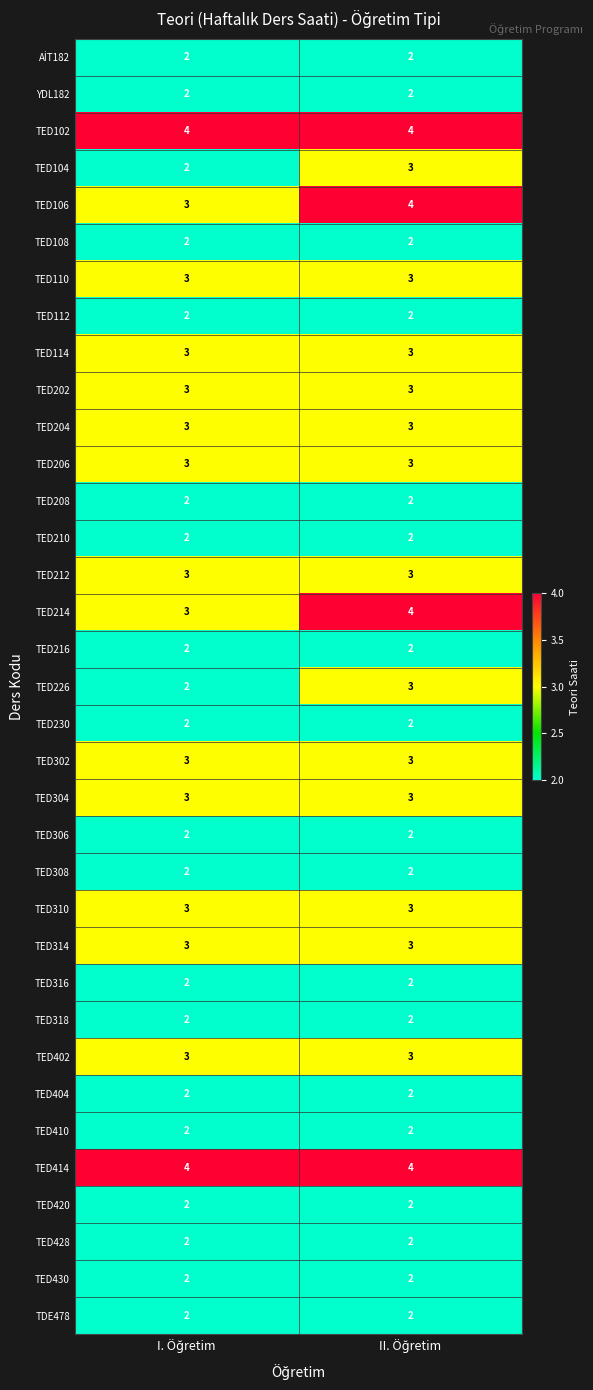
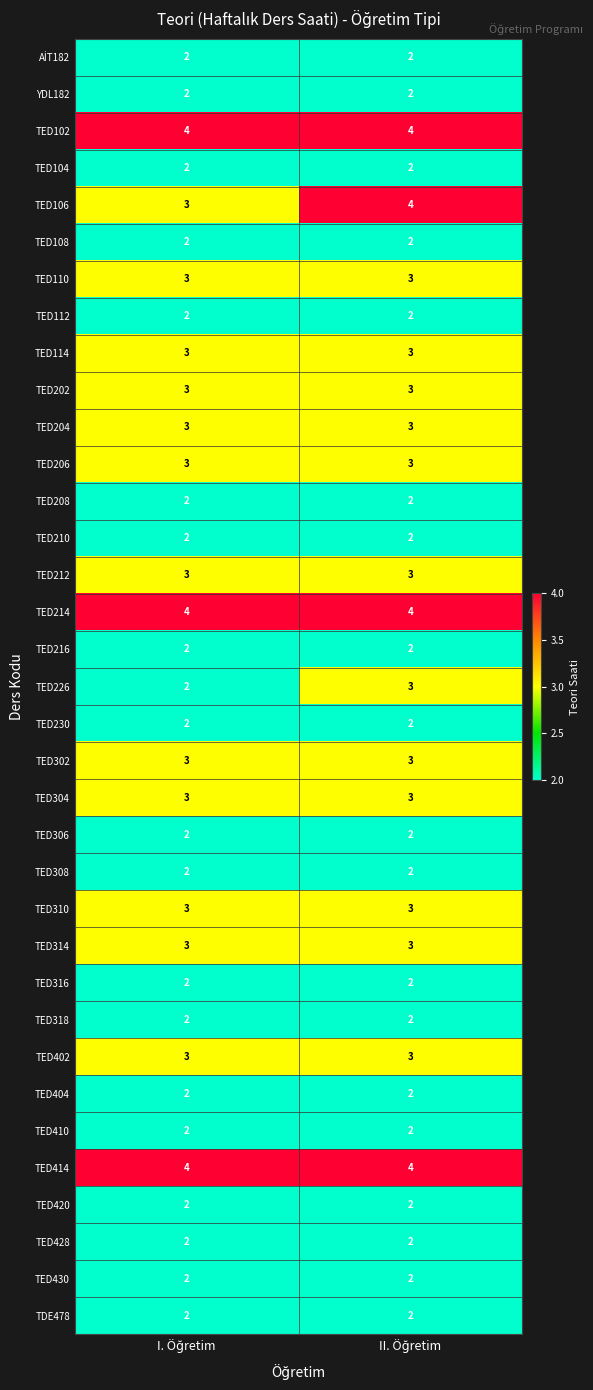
TED104, II. Öğretim: 3 -> 2
TED214, I. Öğretim: 3 -> 4
